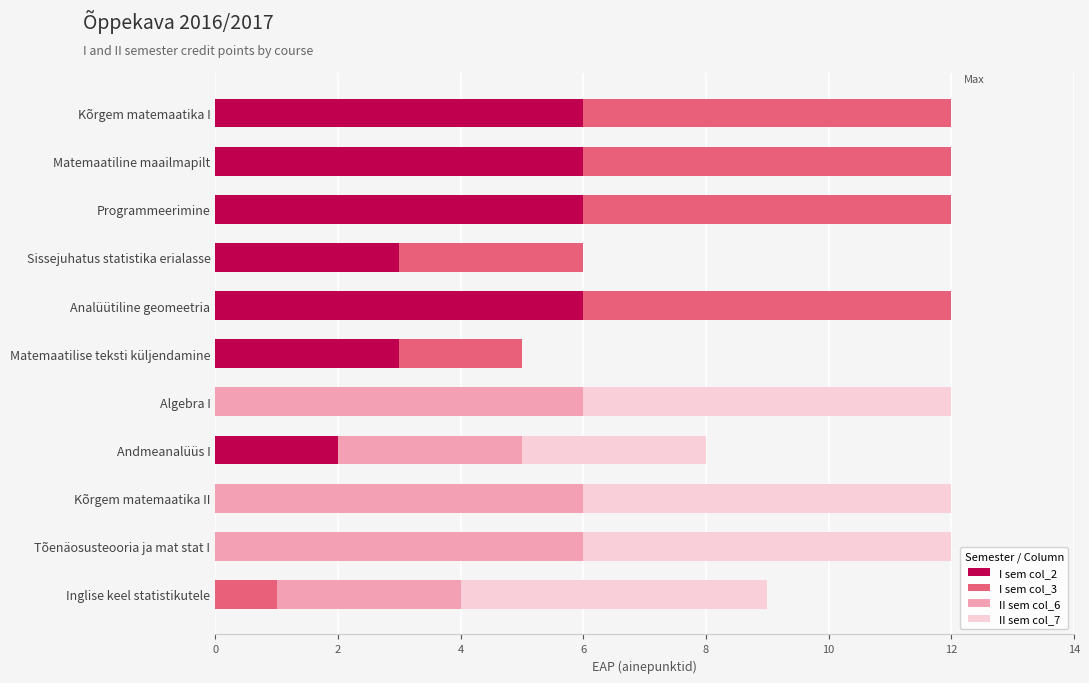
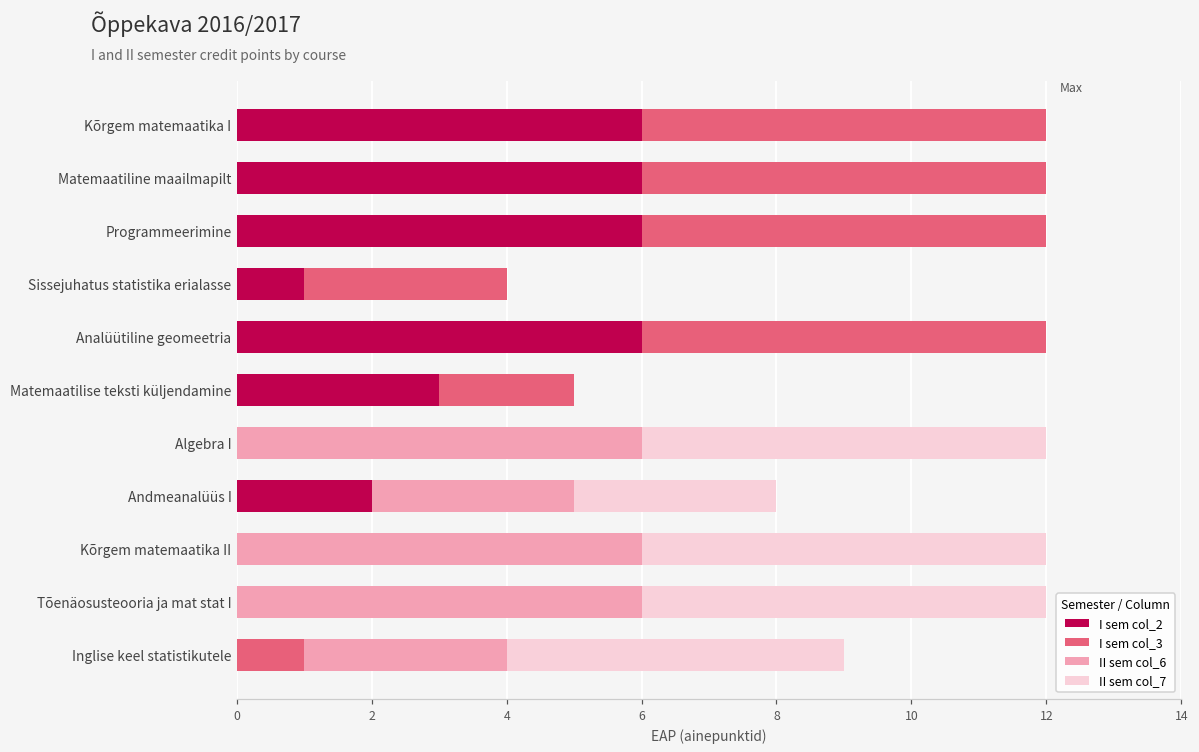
I sem col_2, Sissejuhatus statistika erialasse: 3 -> 1
